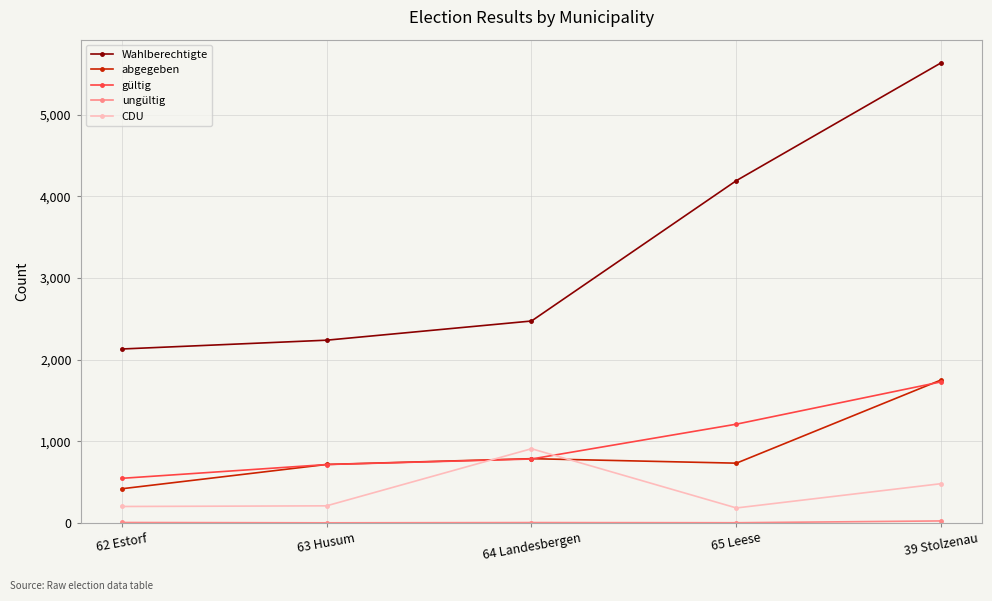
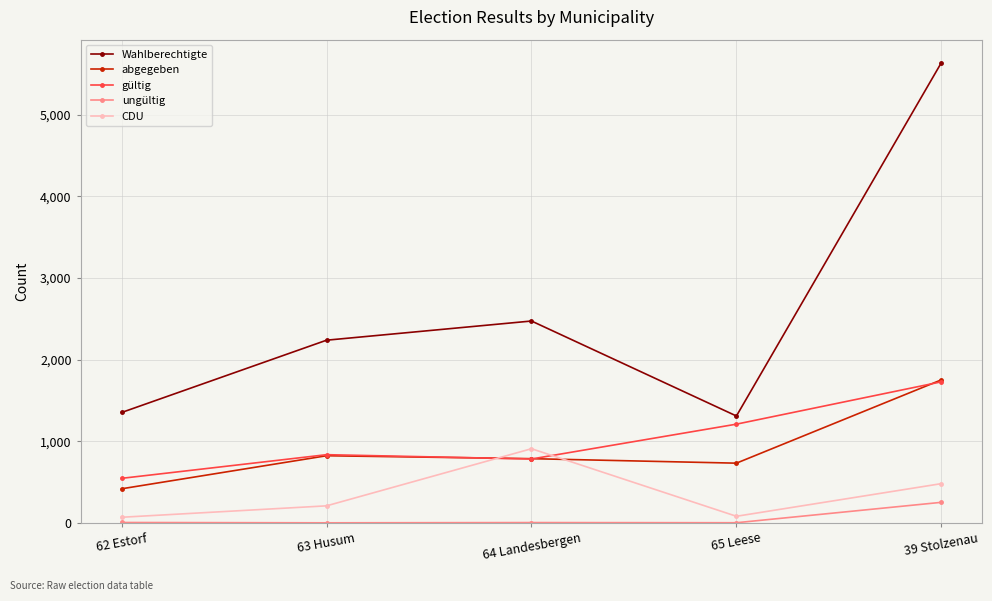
Wahlberechtigte, 62 Estorf: 2,100 -> 1,400
CDU, 62 Estorf: 200 -> 100
abgegeben, 63 Husum: 700 -> 800
gültig, 63 Husum: 700 -> 800
Wahlberechtigte, 65 Leese: 4,200 -> 1,300
CDU, 65 Leese: 200 -> 100
ungültig, 39 Stolzenau: 0 -> 300
